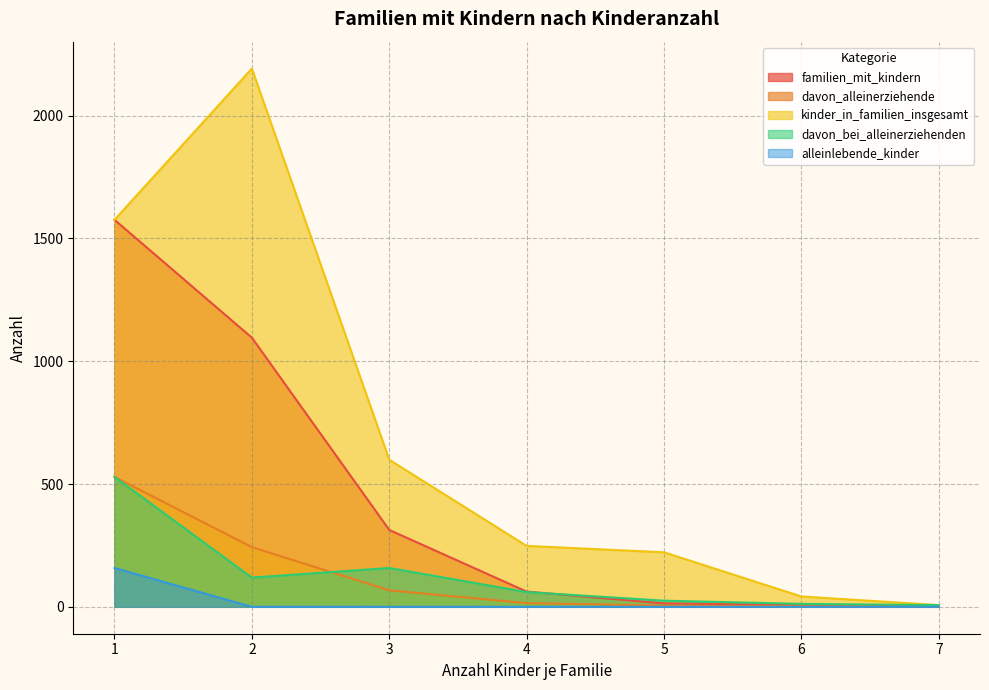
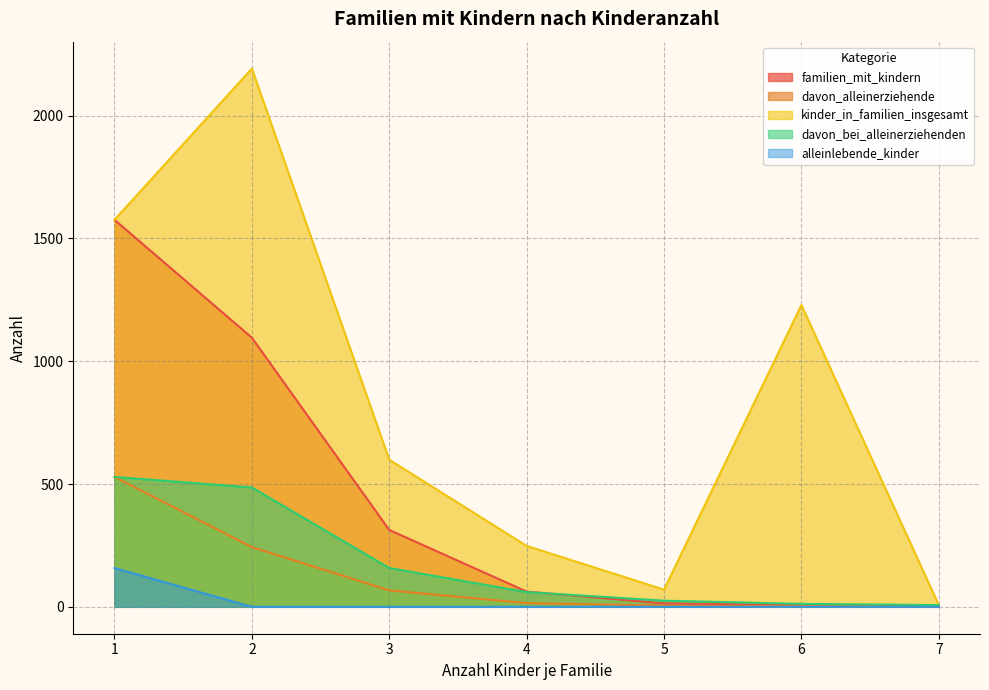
davon_bei_alleinerziehenden, 2: 120 -> 490
kinder_in_familien_insgesamt, 5: 220 -> 70
kinder_in_familien_insgesamt, 6: 40 -> 1230
